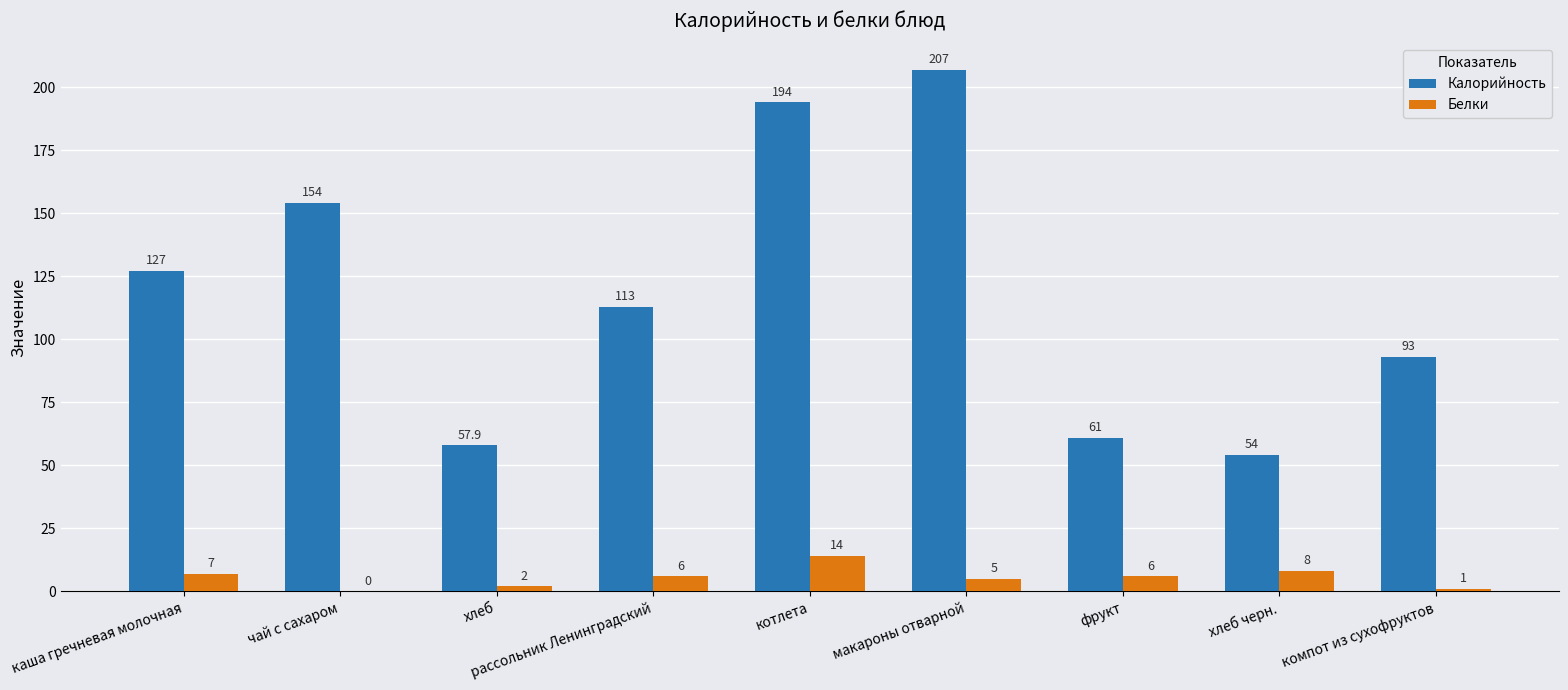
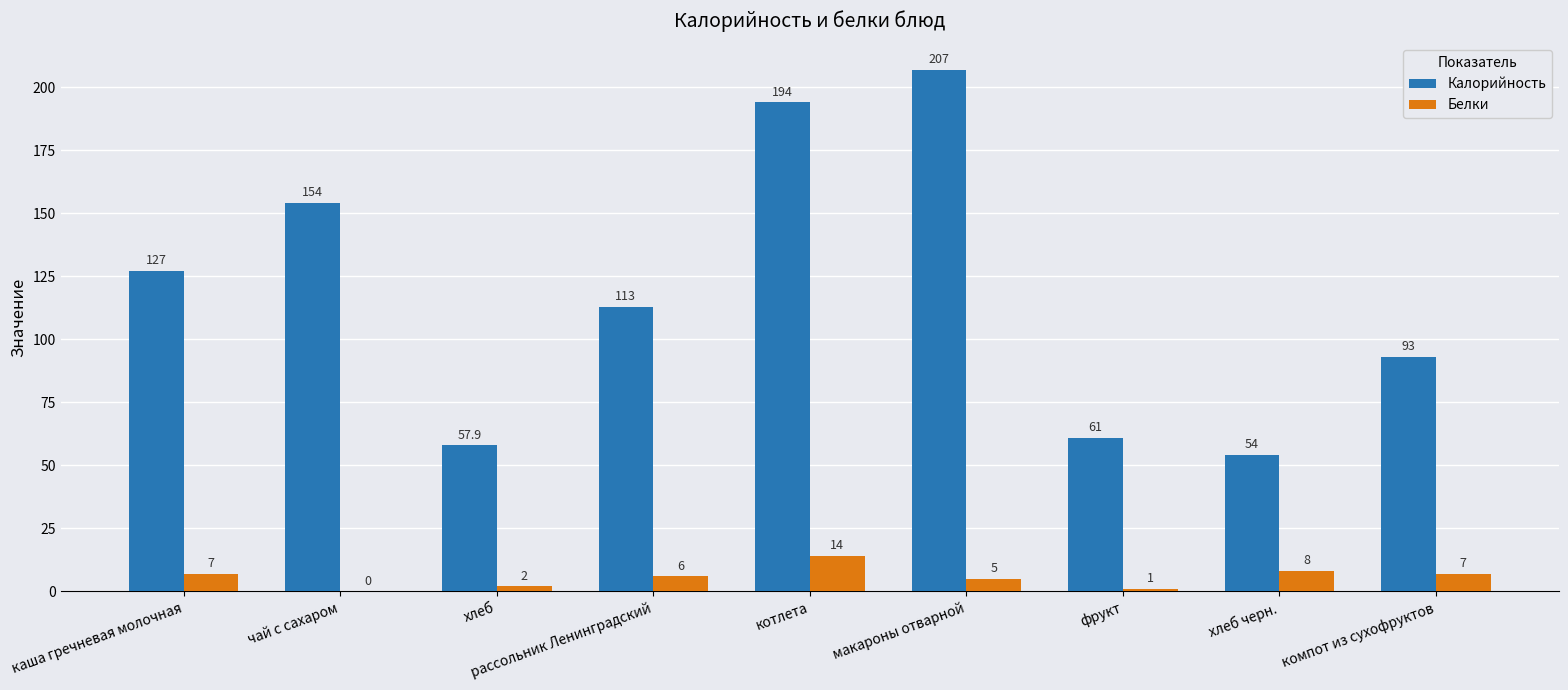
Белки, фрукт: 6 -> 1
Белки, компот из сухофруктов: 1 -> 7
